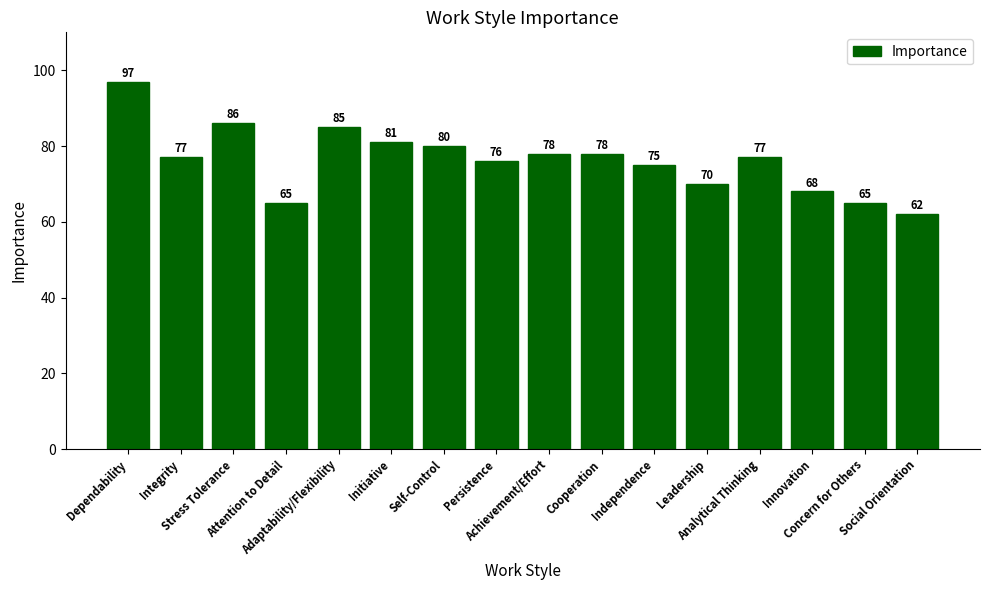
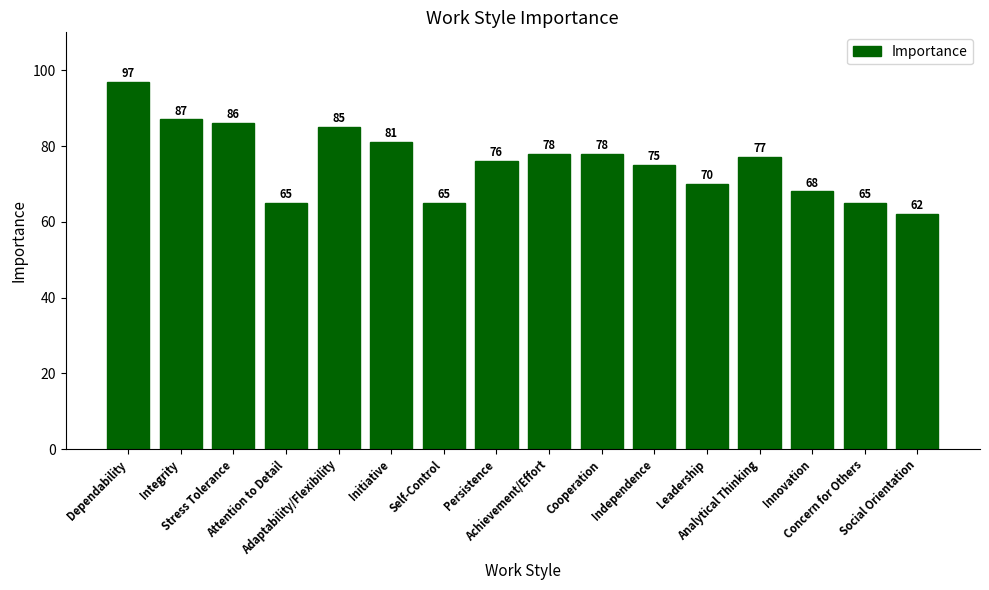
Integrity: 77 -> 87
Self-Control: 80 -> 65
